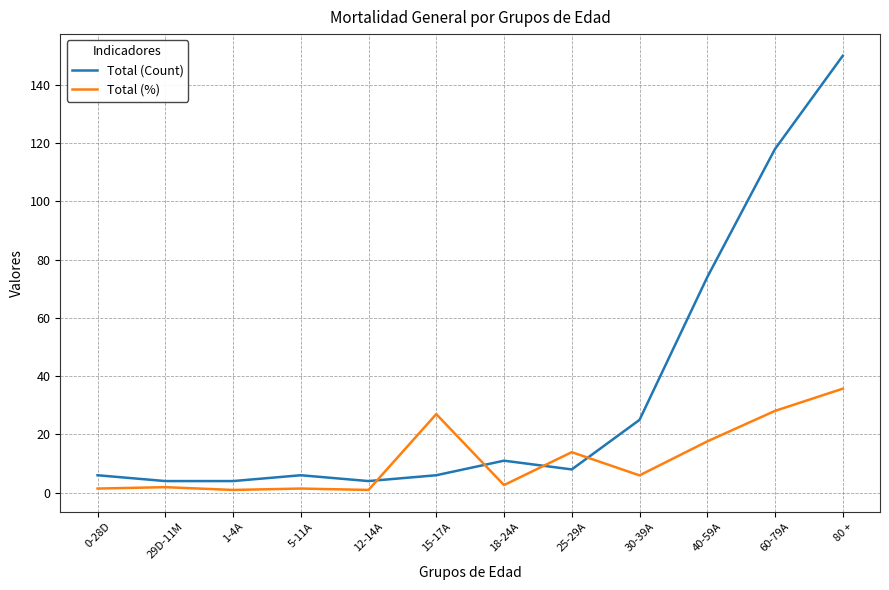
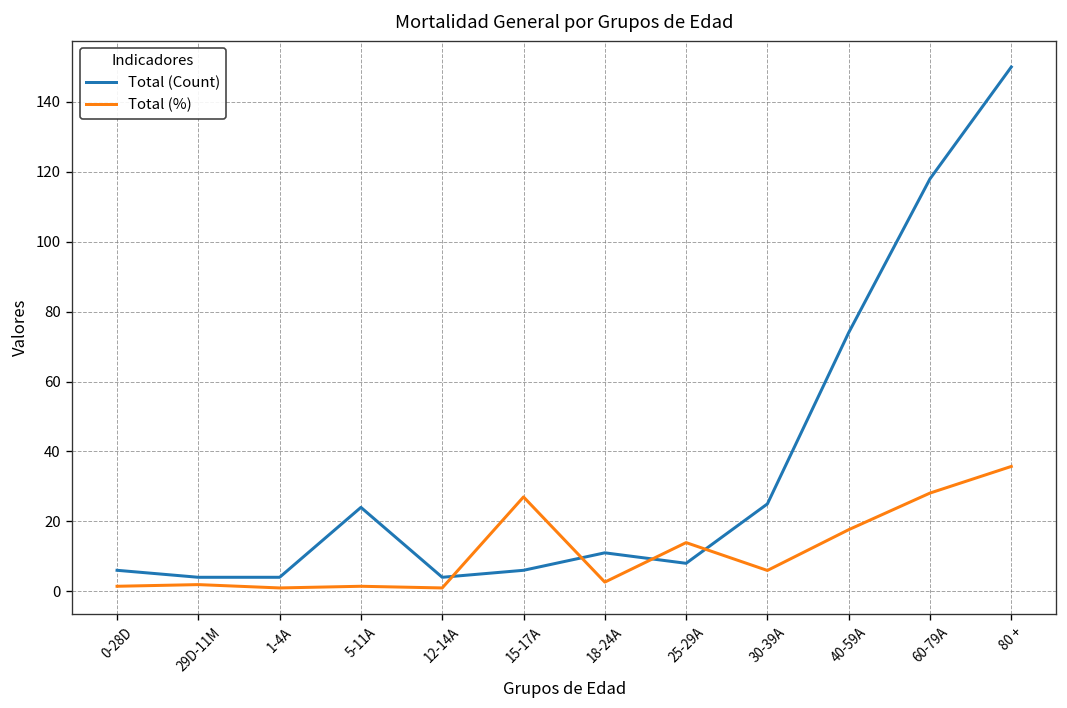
Total (Count), 5-11A: 6 -> 24
